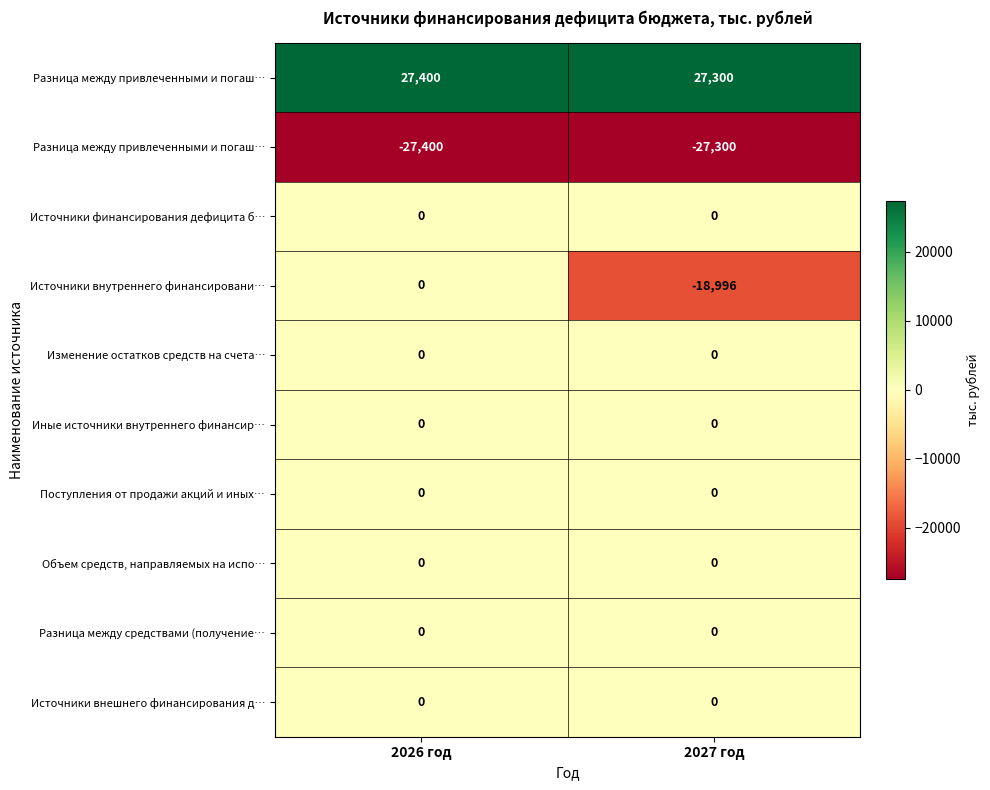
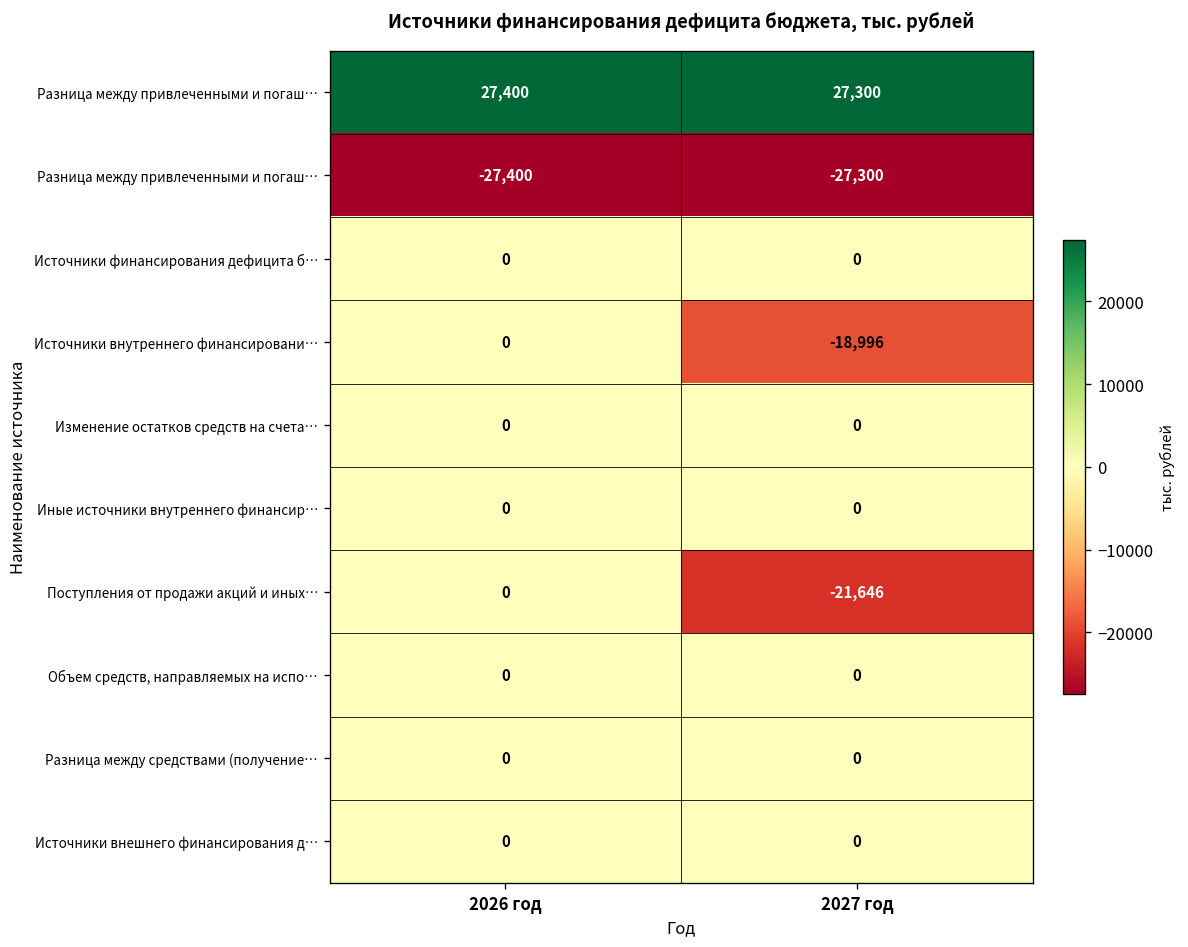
Поступления от продажи акций и иных…, 2027 год: 0 -> -21,646
